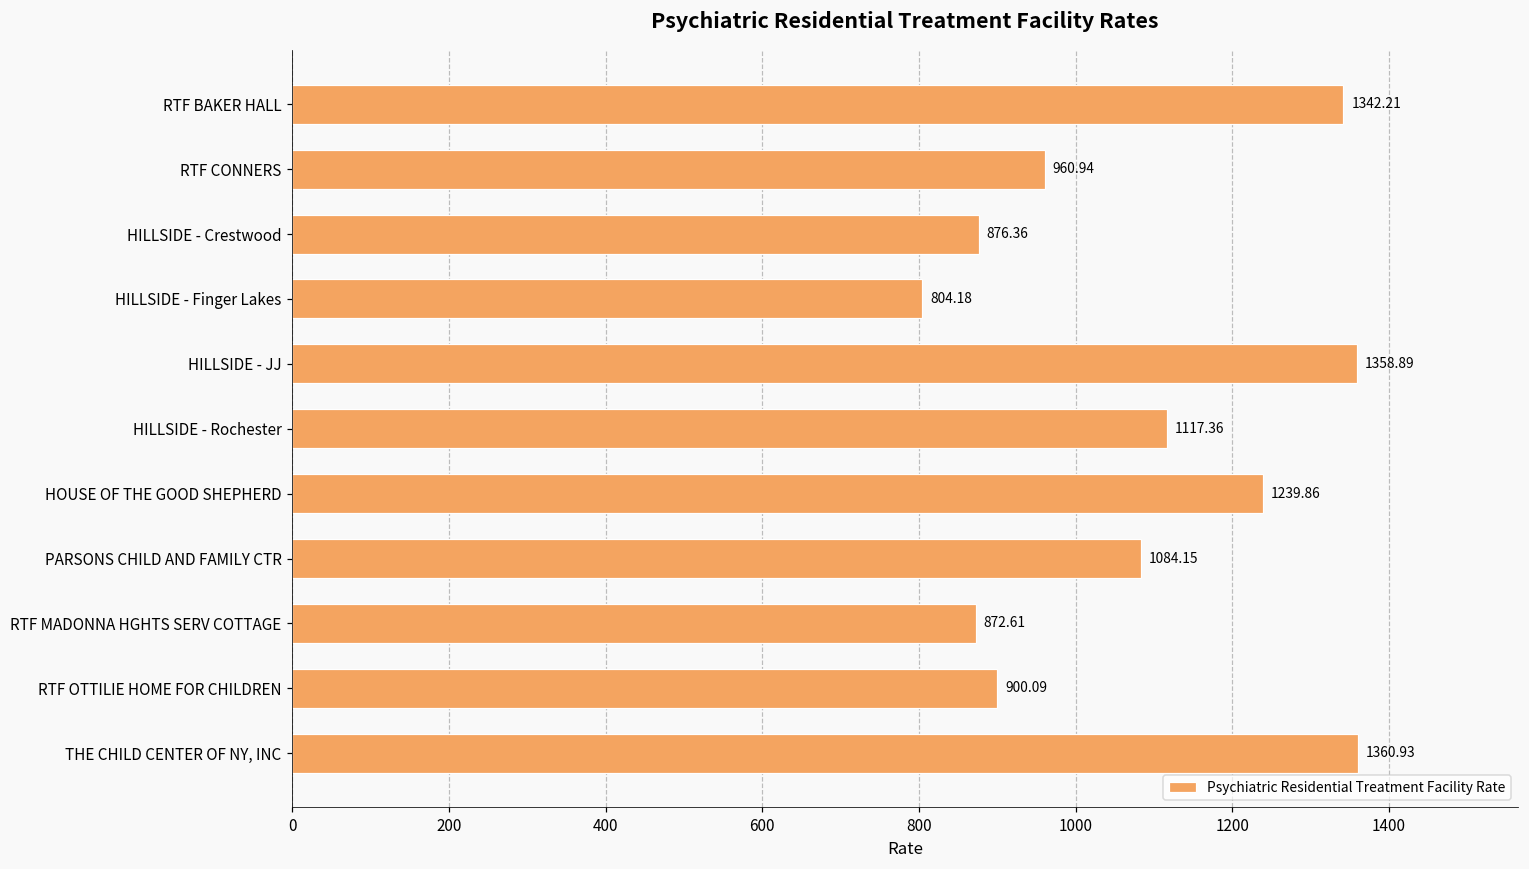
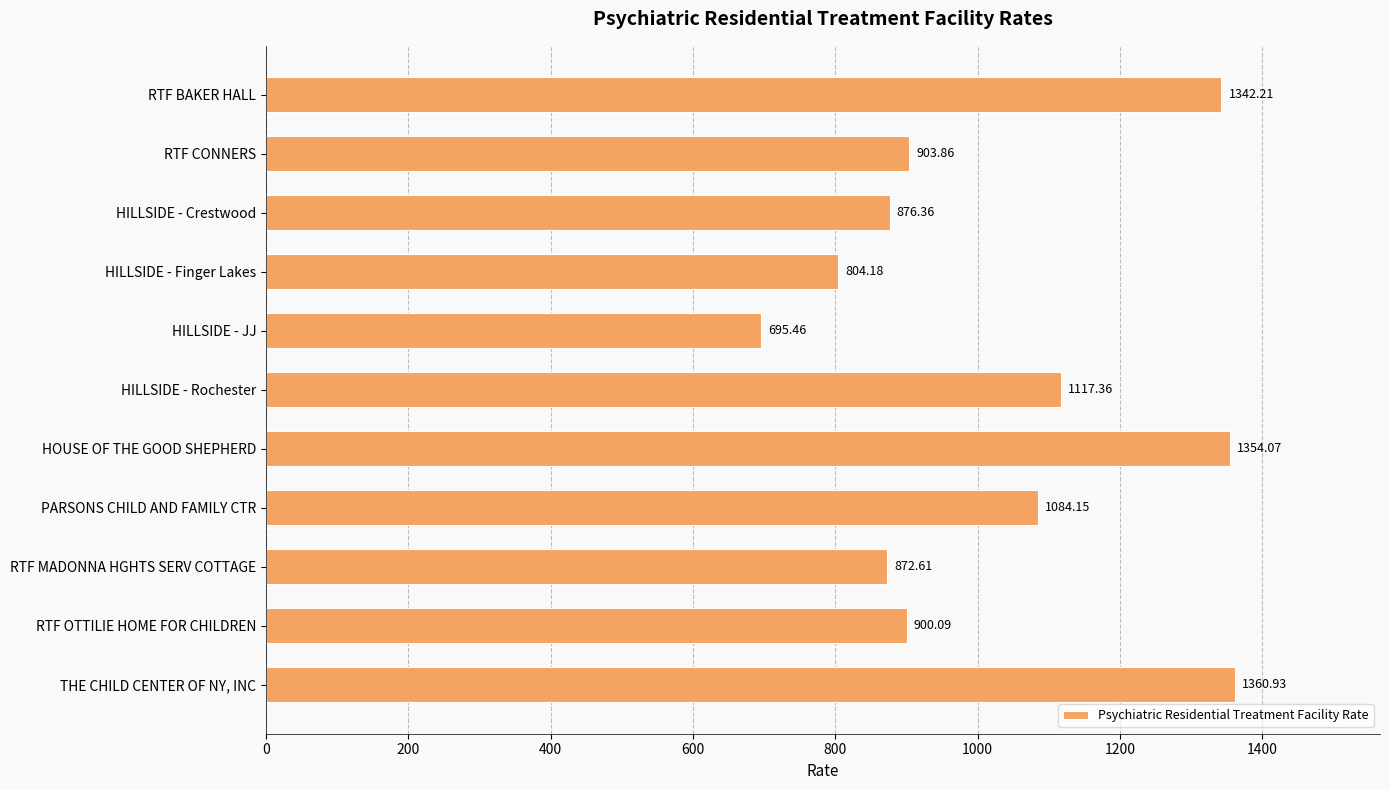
RTF CONNERS: 960.94 -> 903.86
HILLSIDE - JJ: 1358.89 -> 695.46
HOUSE OF THE GOOD SHEPHERD: 1239.86 -> 1354.07
